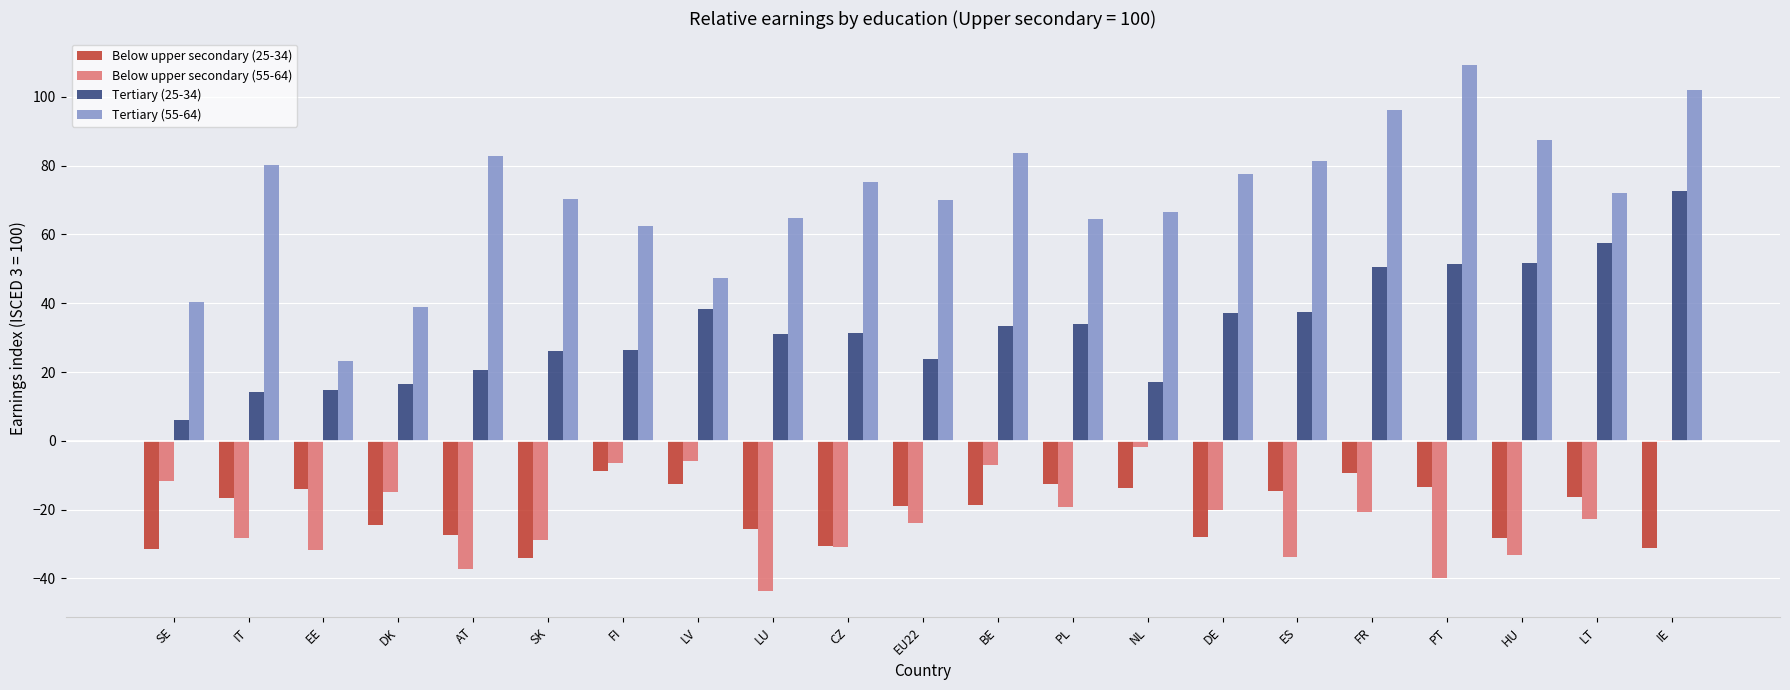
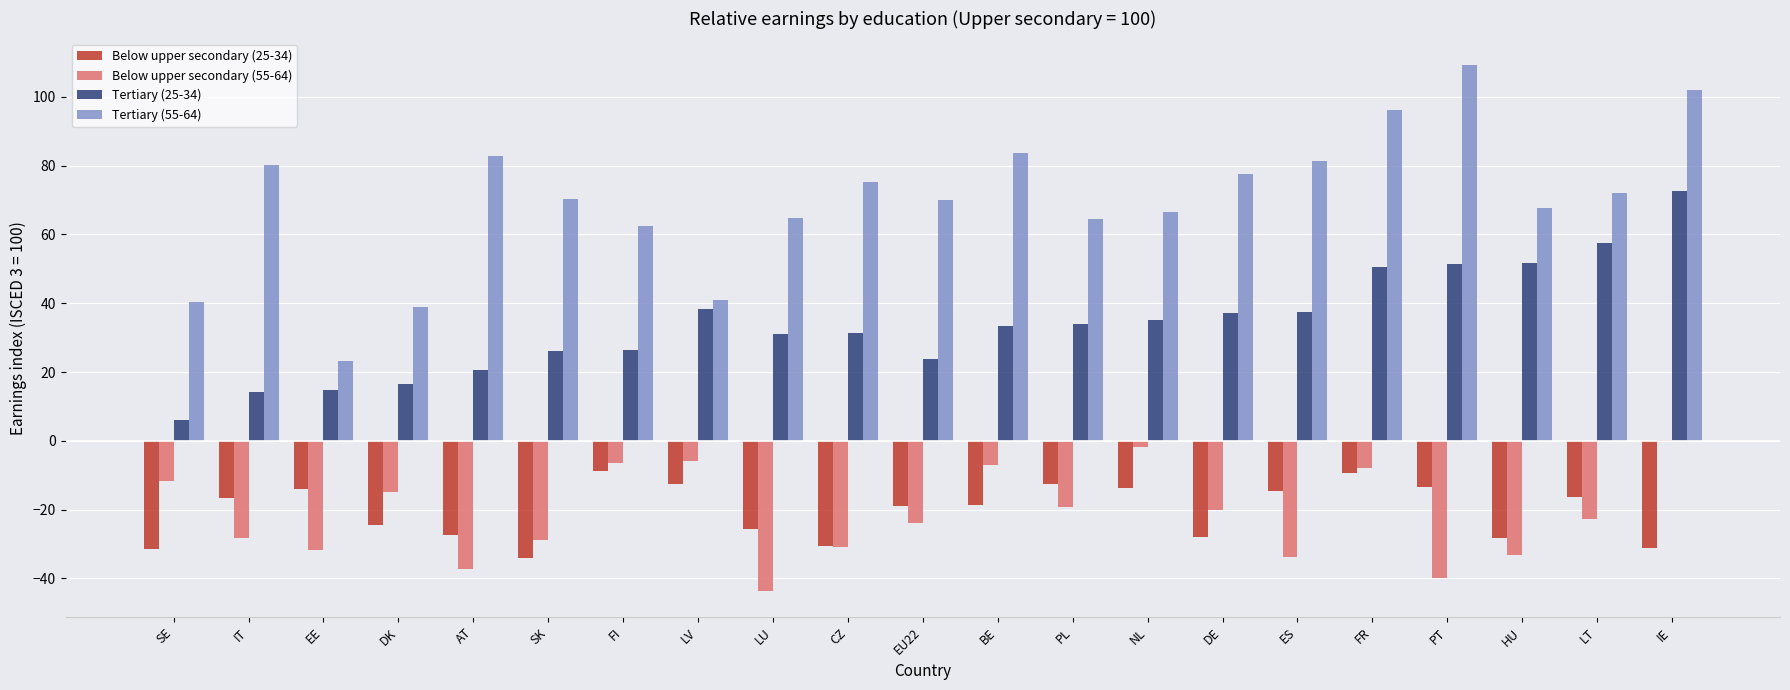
Tertiary (55-64), LV: 47 -> 41
Tertiary (25-34), NL: 17 -> 35
Below upper secondary (55-64), FR: -21 -> -8
Tertiary (55-64), HU: 87 -> 68
